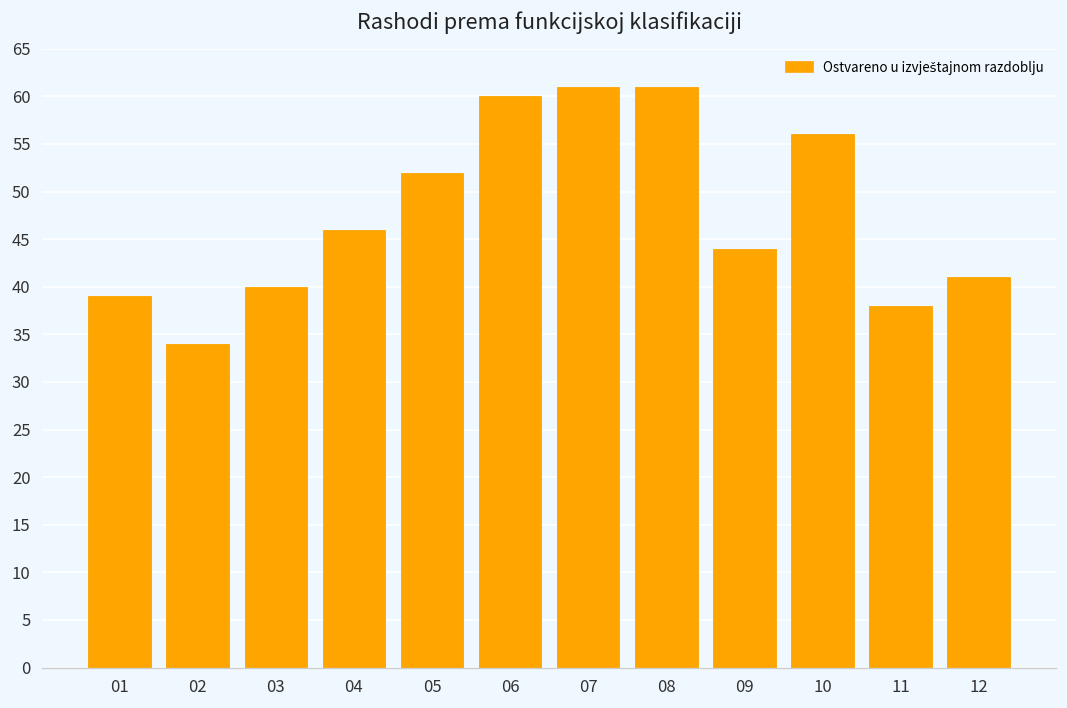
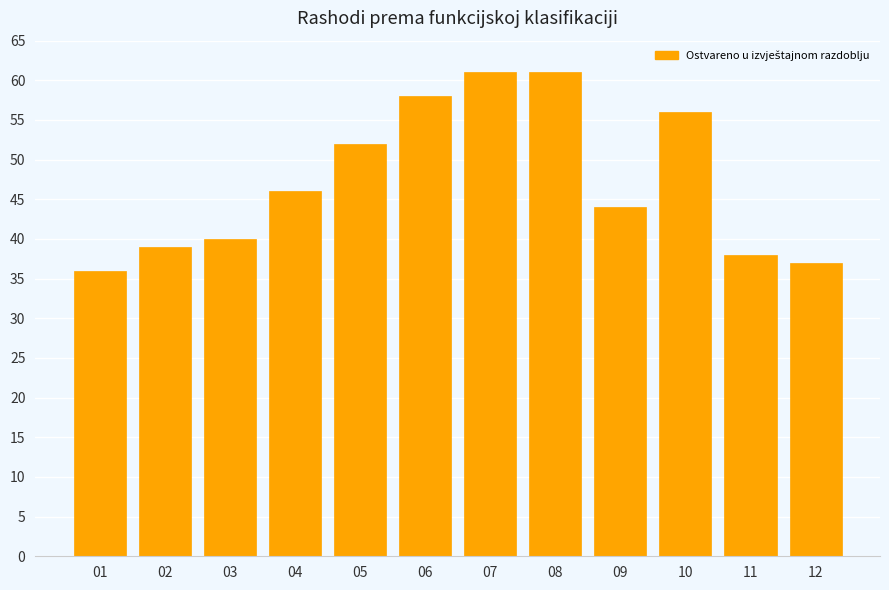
01: 39 -> 36
02: 34 -> 39
06: 60 -> 58
12: 41 -> 37
